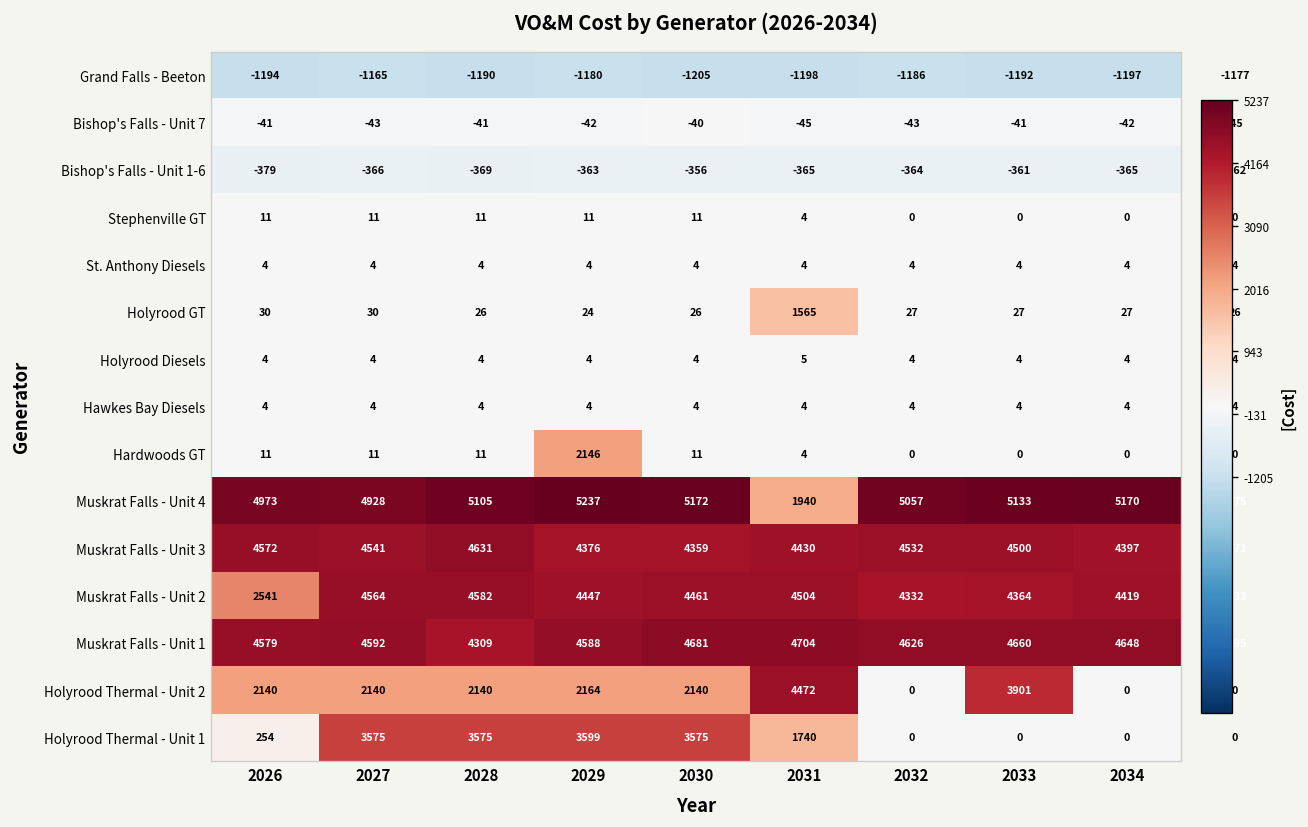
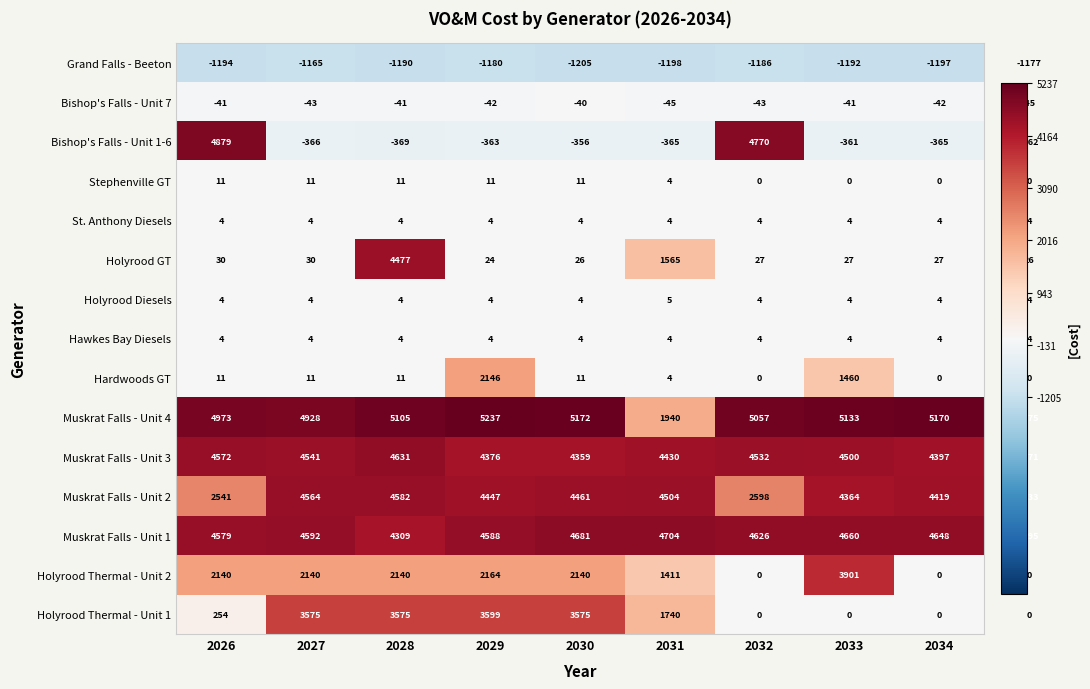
Bishop's Falls - Unit 1-6, 2026: -379 -> 4879
Bishop's Falls - Unit 1-6, 2032: -364 -> 4770
Holyrood GT, 2028: 26 -> 4477
Hardwoods GT, 2033: 0 -> 1460
Muskrat Falls - Unit 2, 2032: 4332 -> 2598
Holyrood Thermal - Unit 2, 2031: 4472 -> 1411
